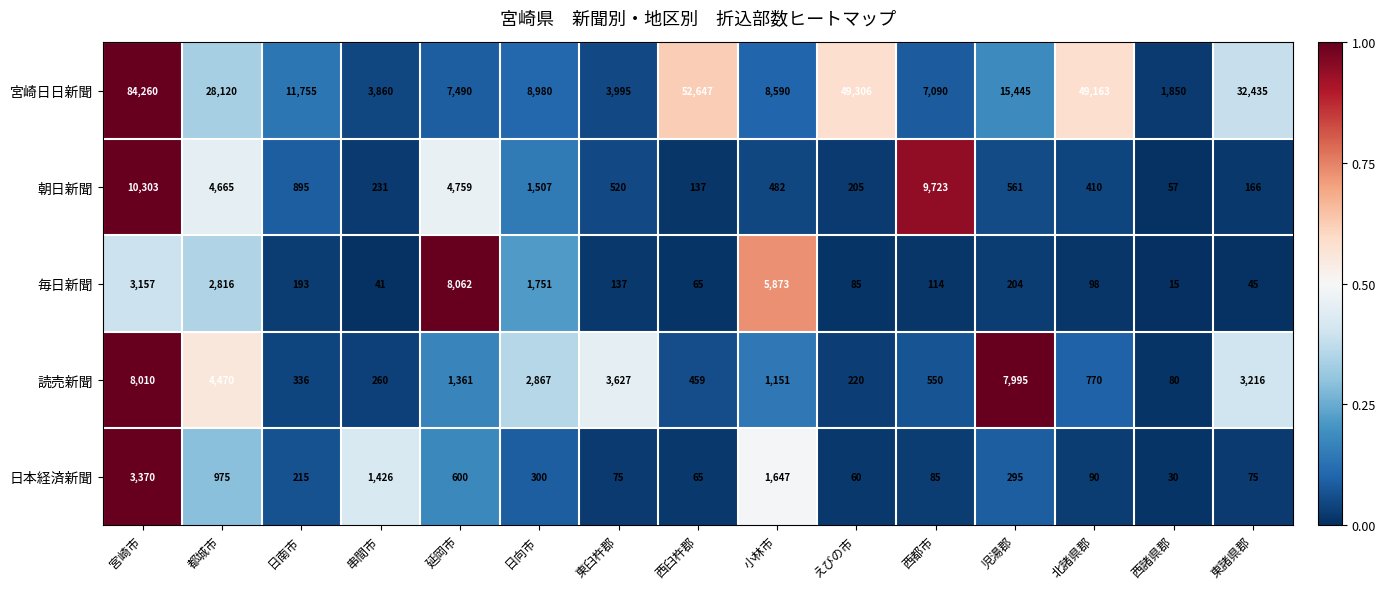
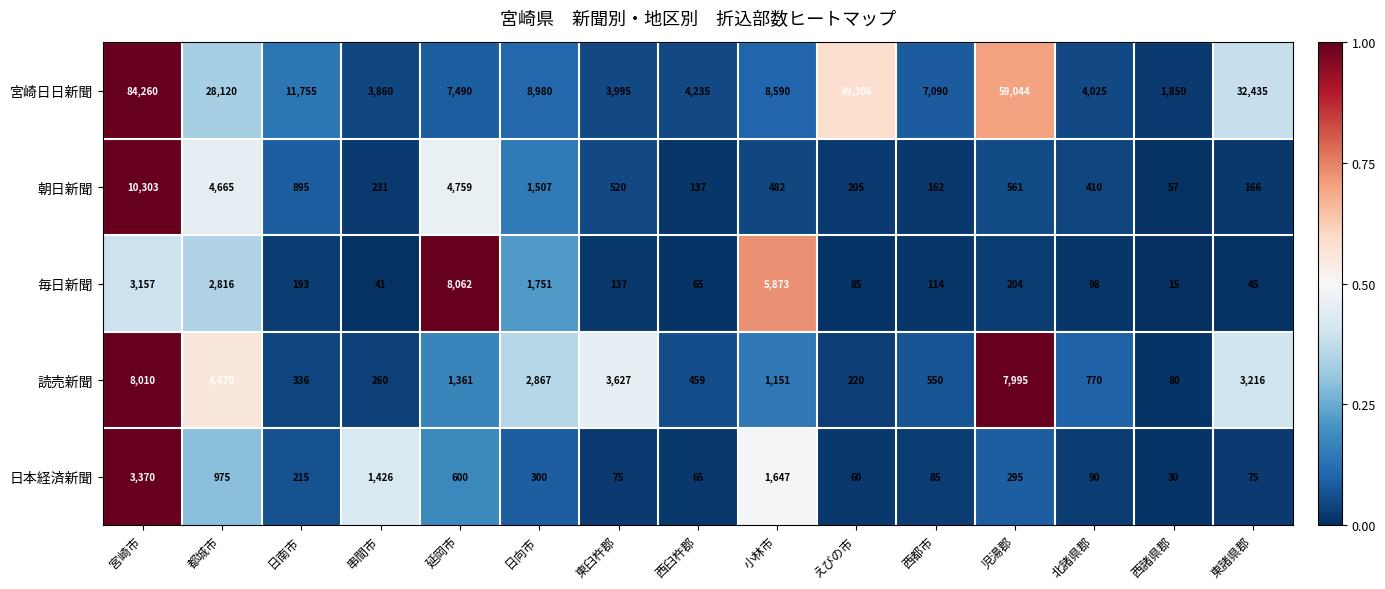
宮崎日日新聞, 西臼杵郡: 52,647 -> 4,235
宮崎日日新聞, 児湯郡: 15,445 -> 59,044
宮崎日日新聞, 北諸県郡: 49,163 -> 4,025
朝日新聞, 西都市: 9,723 -> 162
